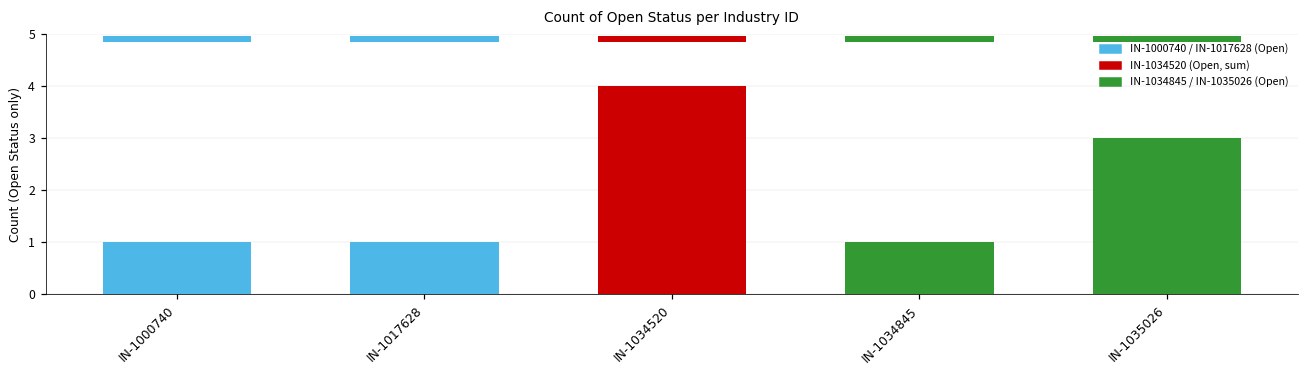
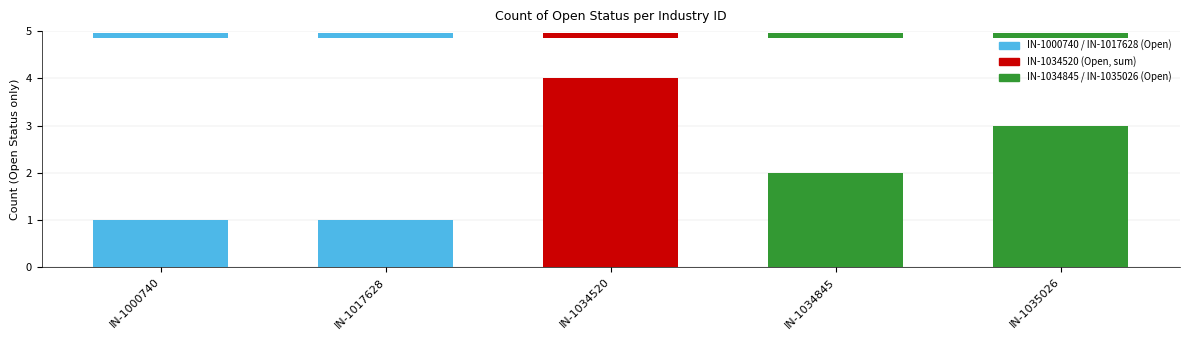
IN-1034845: 1 -> 2
